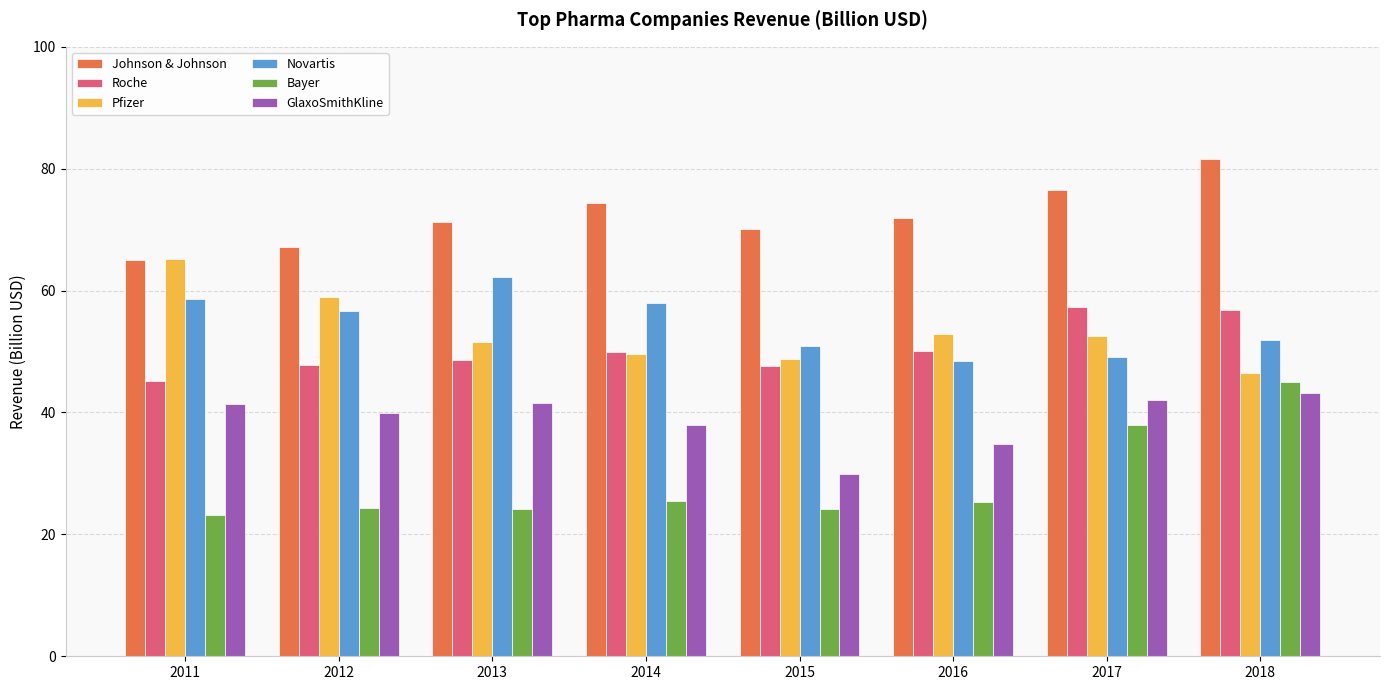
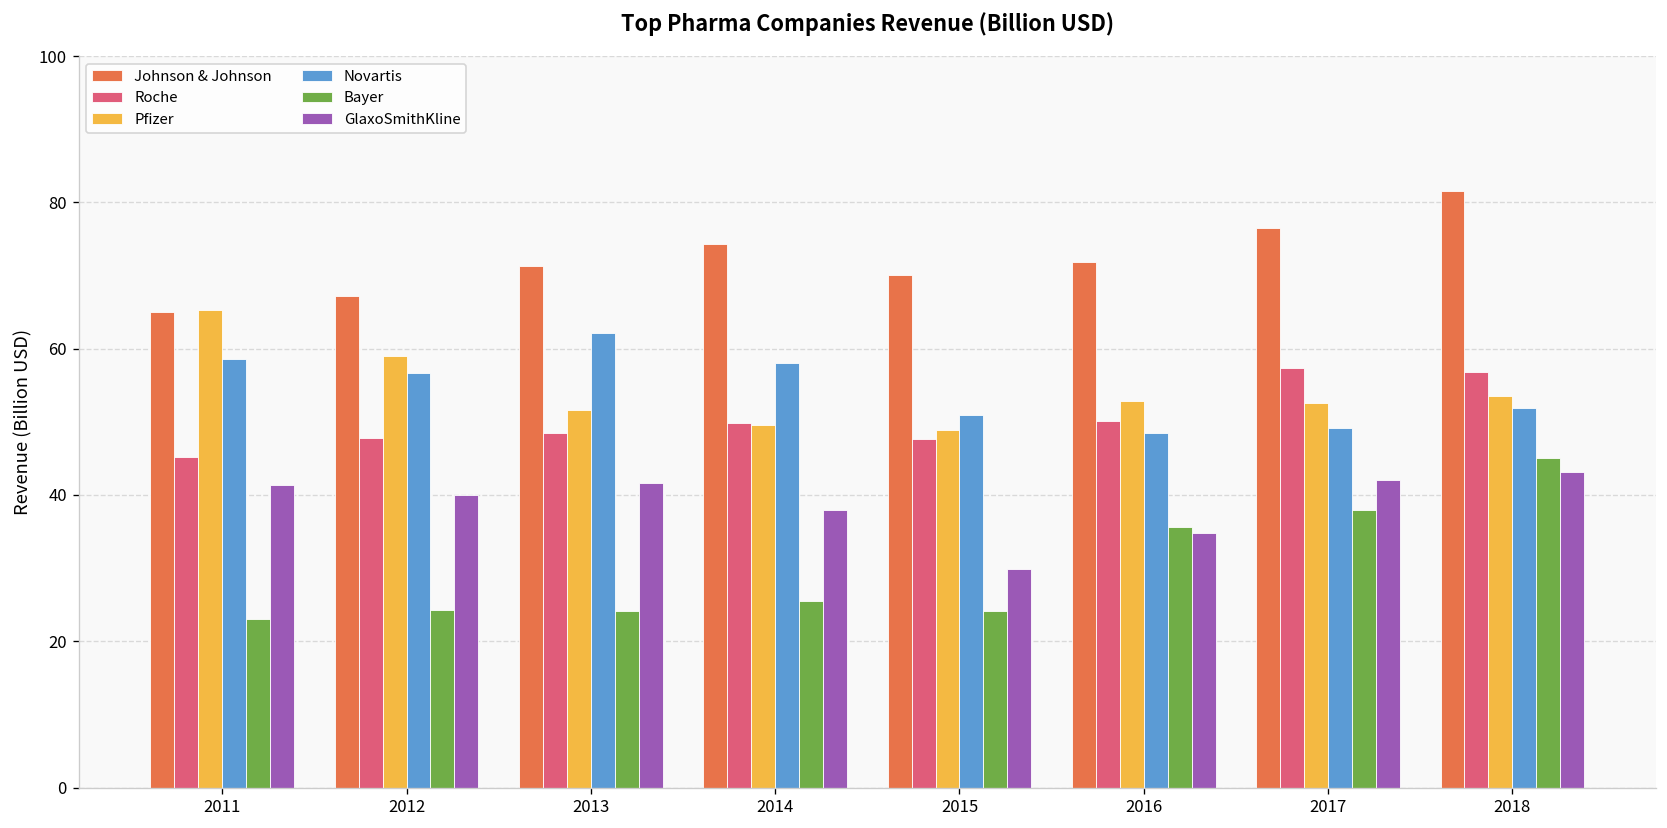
Bayer, 2016: 25 -> 36
Pfizer, 2018: 46 -> 54
